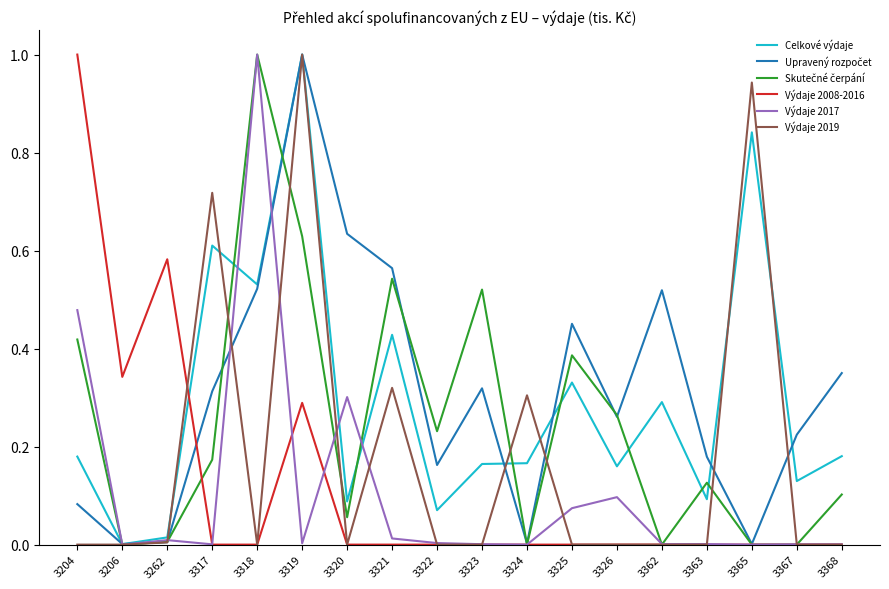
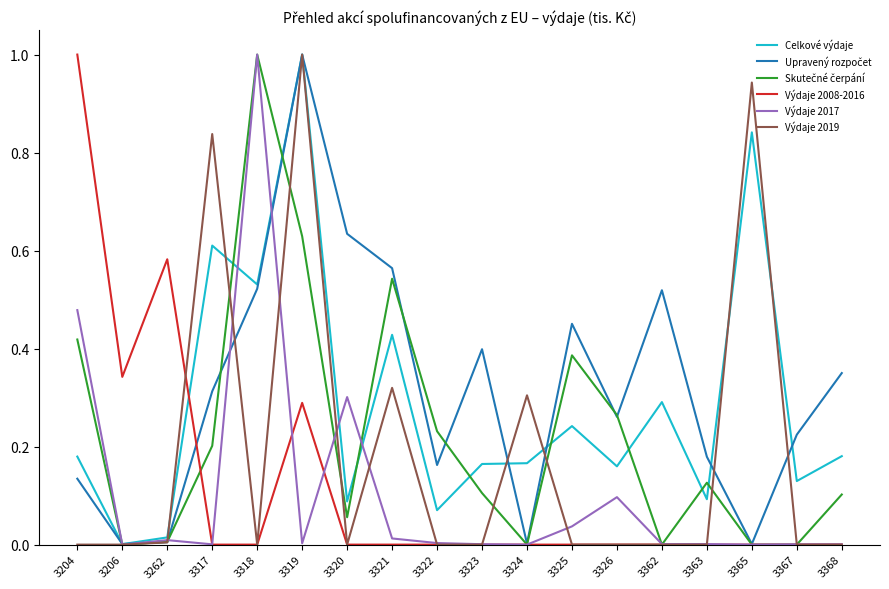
Upravený rozpočet, 3204: 0.08 -> 0.13
Skutečné čerpání, 3317: 0.17 -> 0.20
Výdaje 2019, 3317: 0.72 -> 0.84
Upravený rozpočet, 3323: 0.32 -> 0.40
Skutečné čerpání, 3323: 0.52 -> 0.11
Celkové výdaje, 3325: 0.33 -> 0.24
Výdaje 2017, 3325: 0.07 -> 0.04
